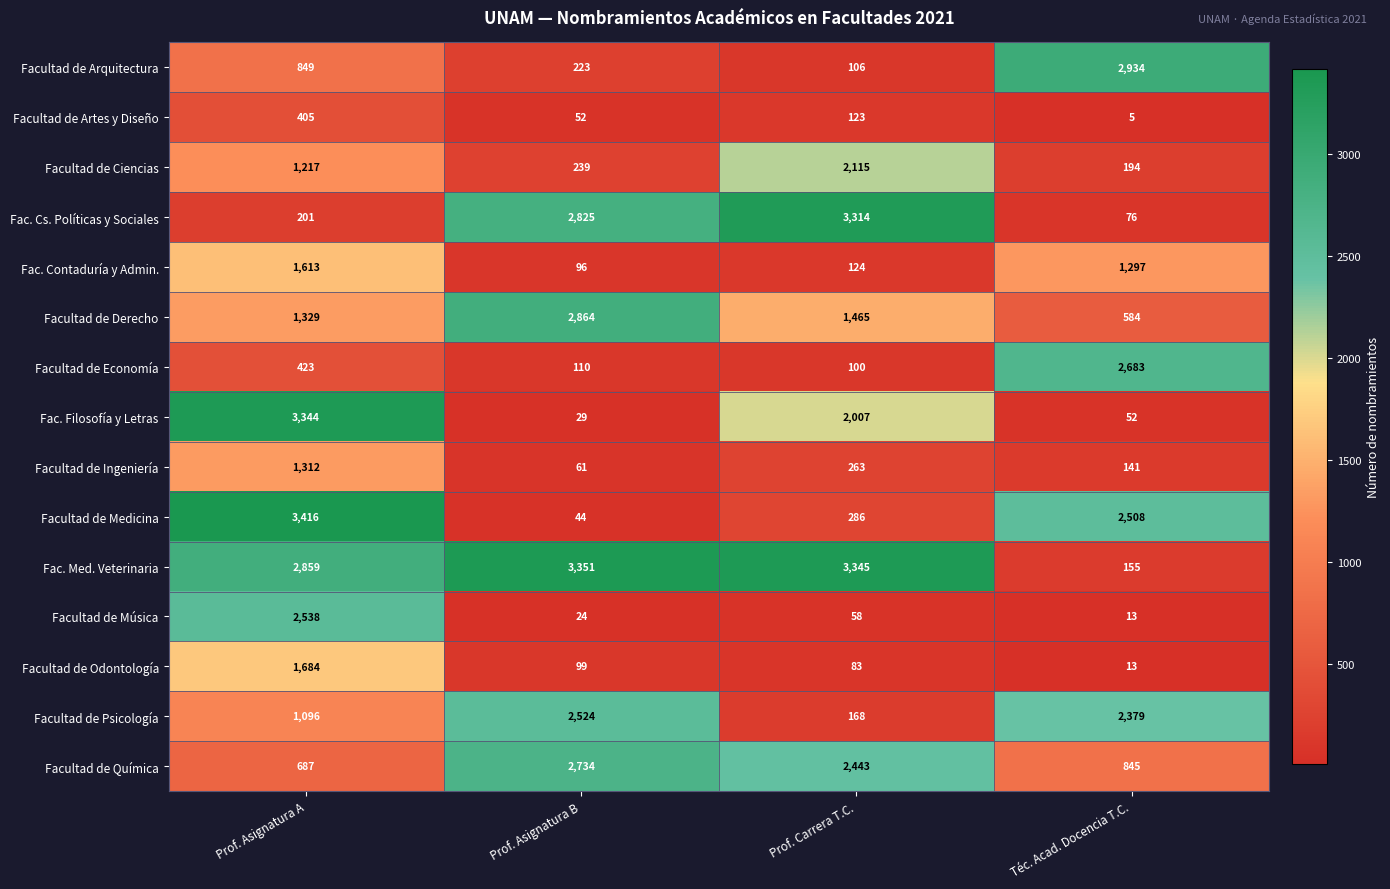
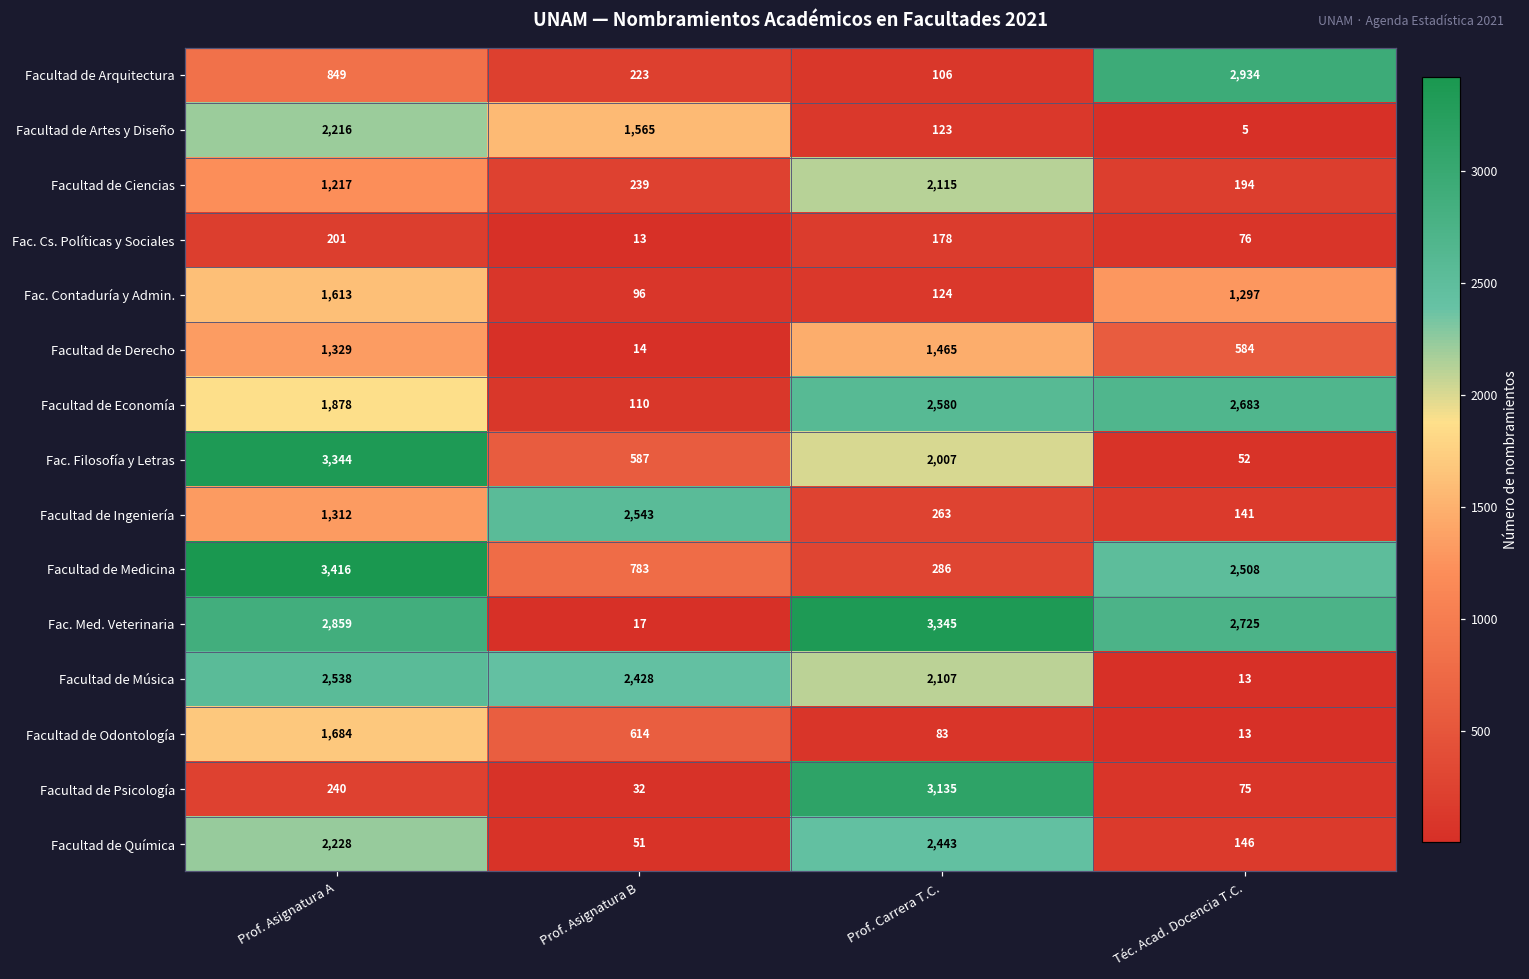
Facultad de Artes y Diseño, Prof. Asignatura A: 405 -> 2,216
Facultad de Artes y Diseño, Prof. Asignatura B: 52 -> 1,565
Fac. Cs. Políticas y Sociales, Prof. Asignatura B: 2,825 -> 13
Fac. Cs. Políticas y Sociales, Prof. Carrera T.C.: 3,314 -> 178
Facultad de Derecho, Prof. Asignatura B: 2,864 -> 14
Facultad de Economía, Prof. Asignatura A: 423 -> 1,878
Facultad de Economía, Prof. Carrera T.C.: 100 -> 2,580
Fac. Filosofía y Letras, Prof. Asignatura B: 29 -> 587
Facultad de Ingeniería, Prof. Asignatura B: 61 -> 2,543
Facultad de Medicina, Prof. Asignatura B: 44 -> 783
Fac. Med. Veterinaria, Prof. Asignatura B: 3,351 -> 17
Fac. Med. Veterinaria, Téc. Acad. Docencia T.C.: 155 -> 2,725
Facultad de Música, Prof. Asignatura B: 24 -> 2,428
Facultad de Música, Prof. Carrera T.C.: 58 -> 2,107
Facultad de Odontología, Prof. Asignatura B: 99 -> 614
Facultad de Psicología, Prof. Asignatura A: 1,096 -> 240
Facultad de Psicología, Prof. Asignatura B: 2,524 -> 32
Facultad de Psicología, Prof. Carrera T.C.: 168 -> 3,135
Facultad de Psicología, Téc. Acad. Docencia T.C.: 2,379 -> 75
Facultad de Química, Prof. Asignatura A: 687 -> 2,228
Facultad de Química, Prof. Asignatura B: 2,734 -> 51
Facultad de Química, Téc. Acad. Docencia T.C.: 845 -> 146
